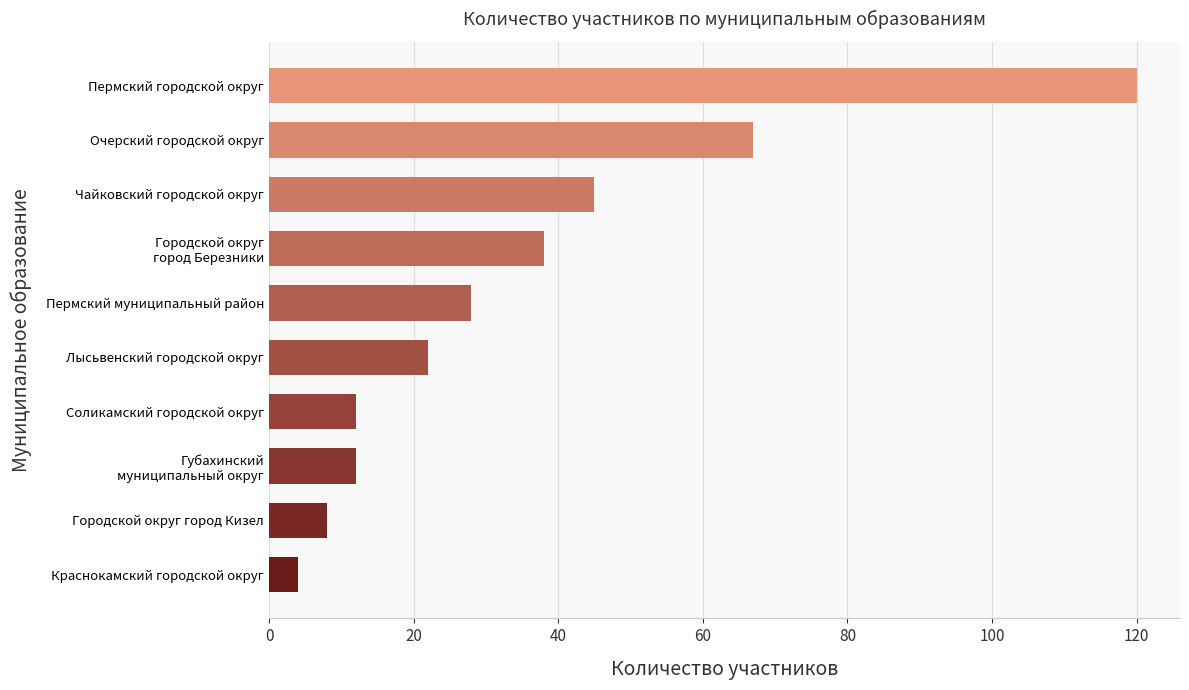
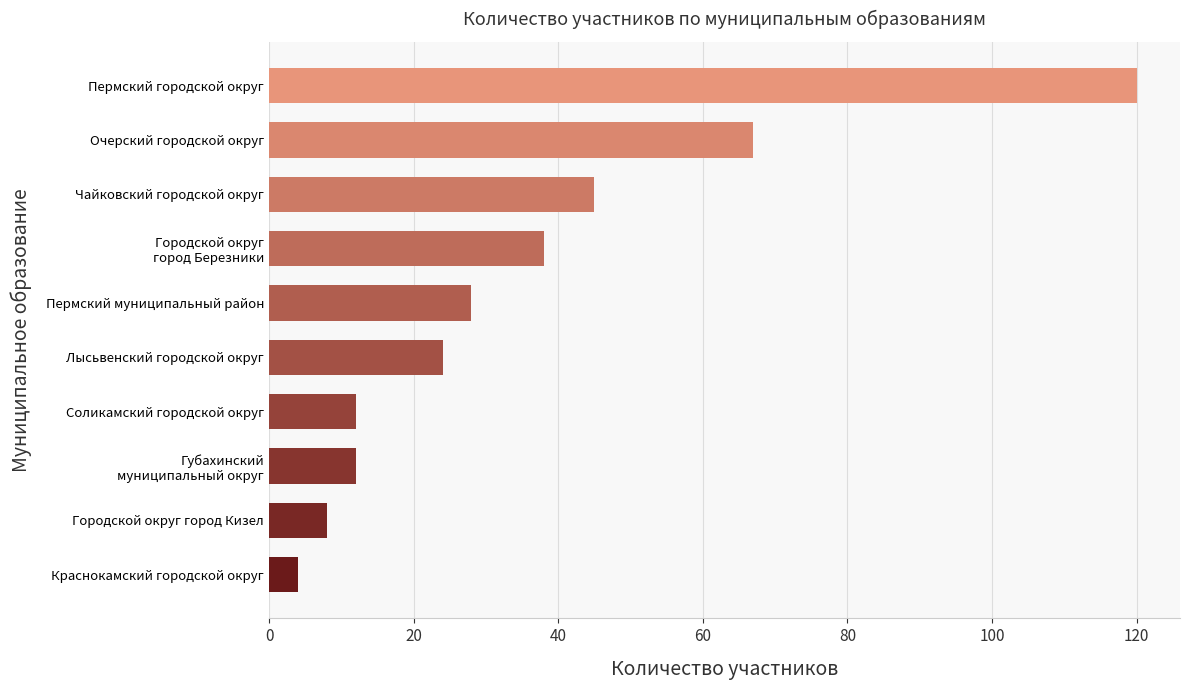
Лысьвенский городской округ: 22 -> 24
